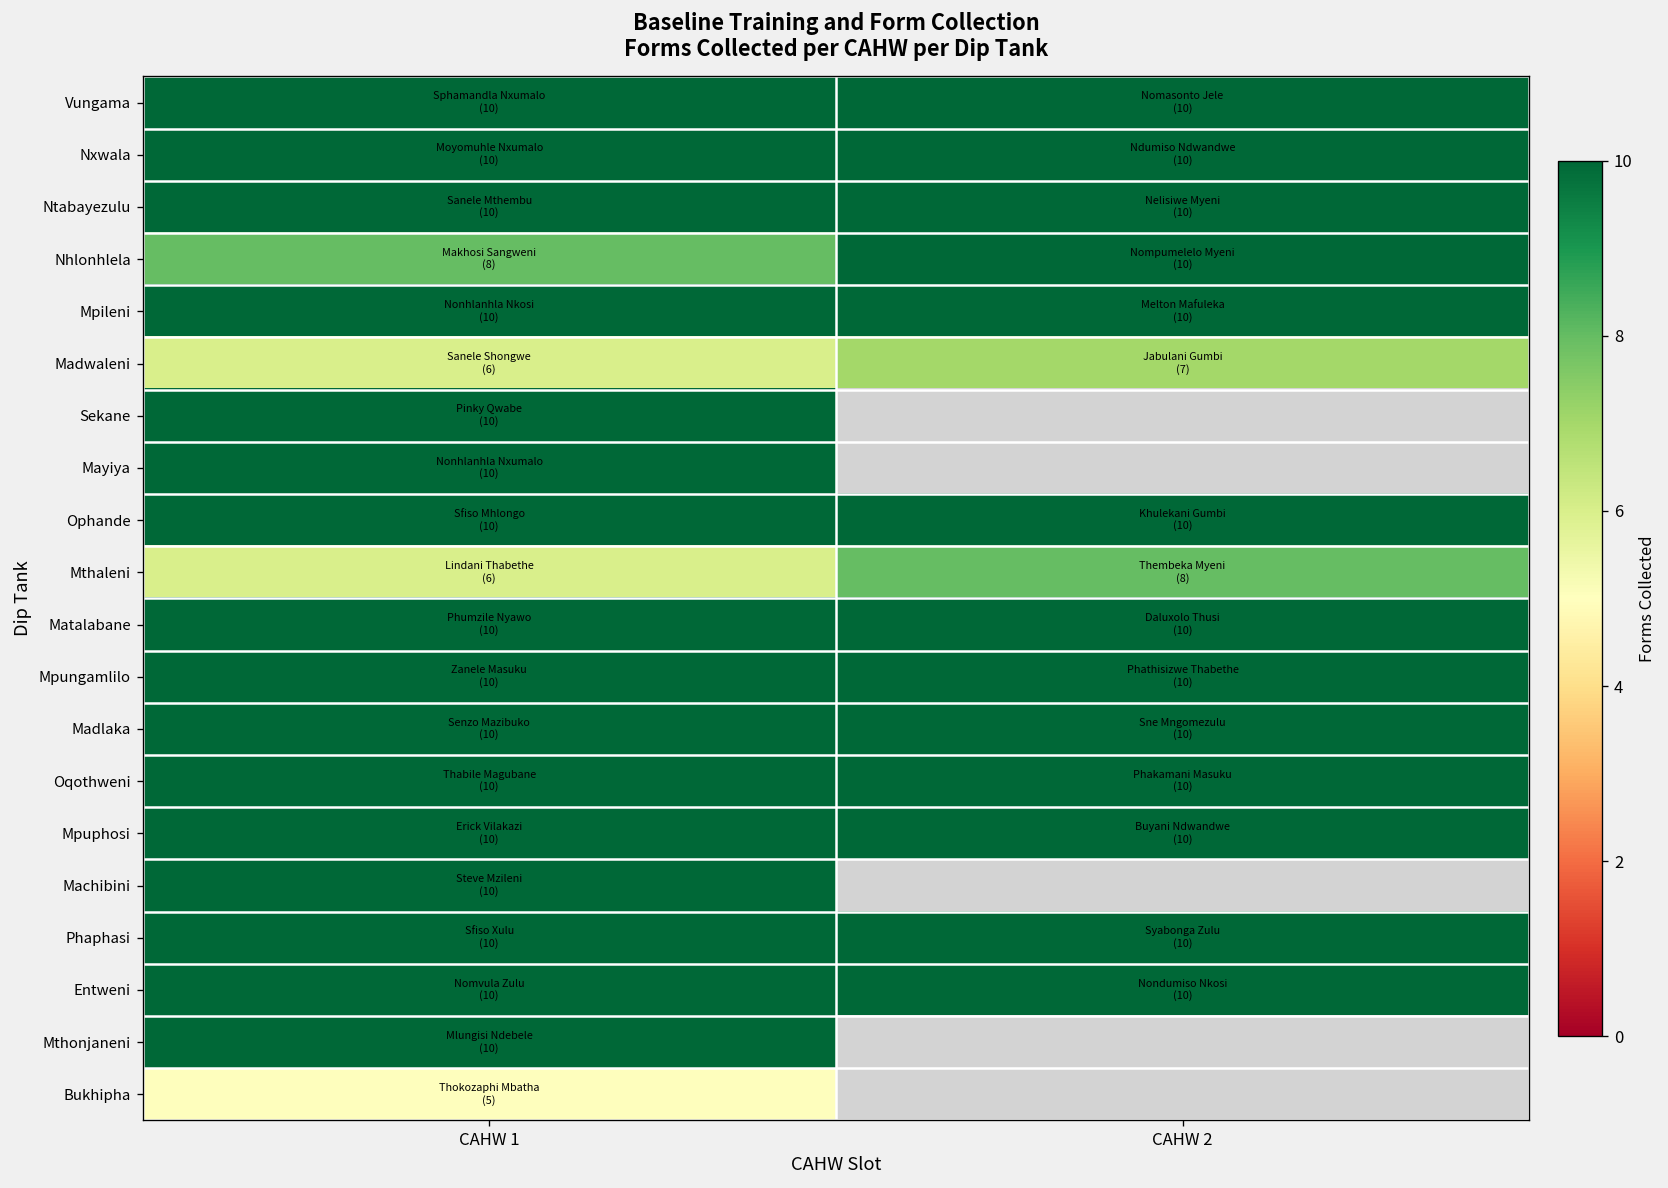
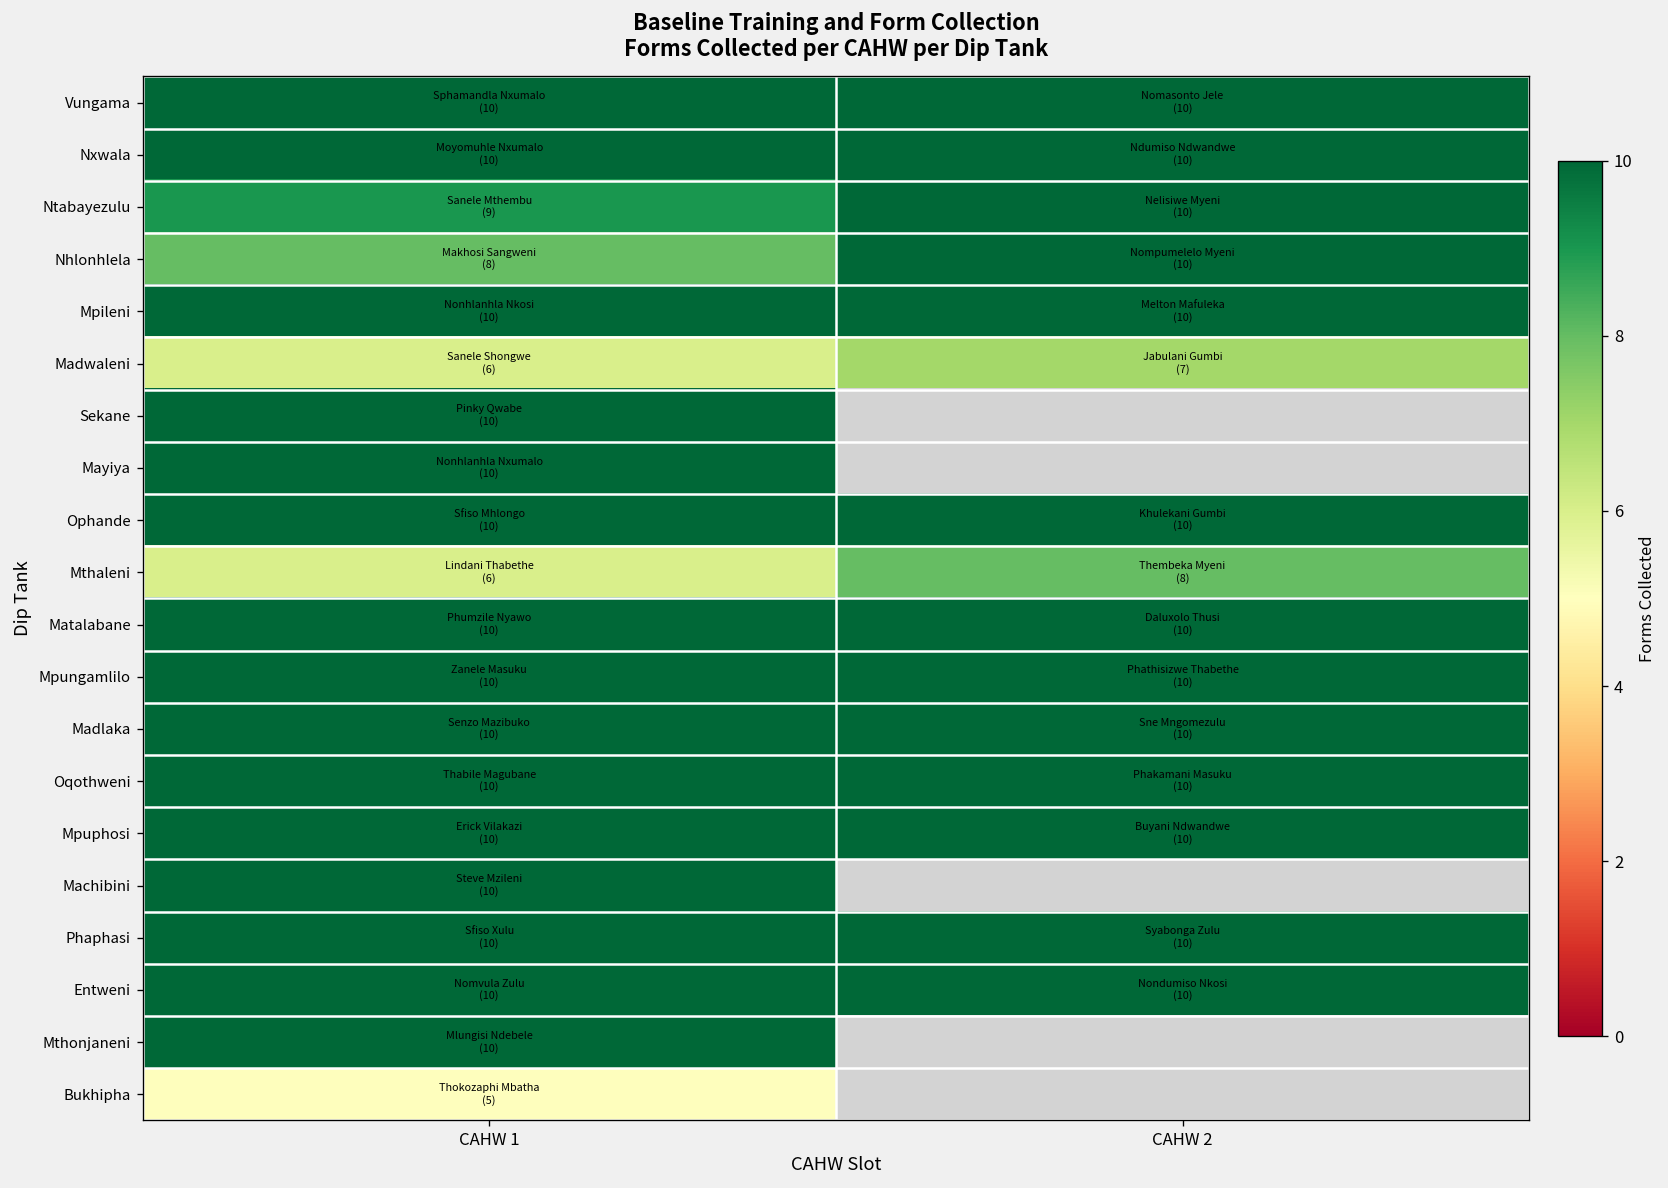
Ntabayezulu, CAHW 1: (10) -> (9)
